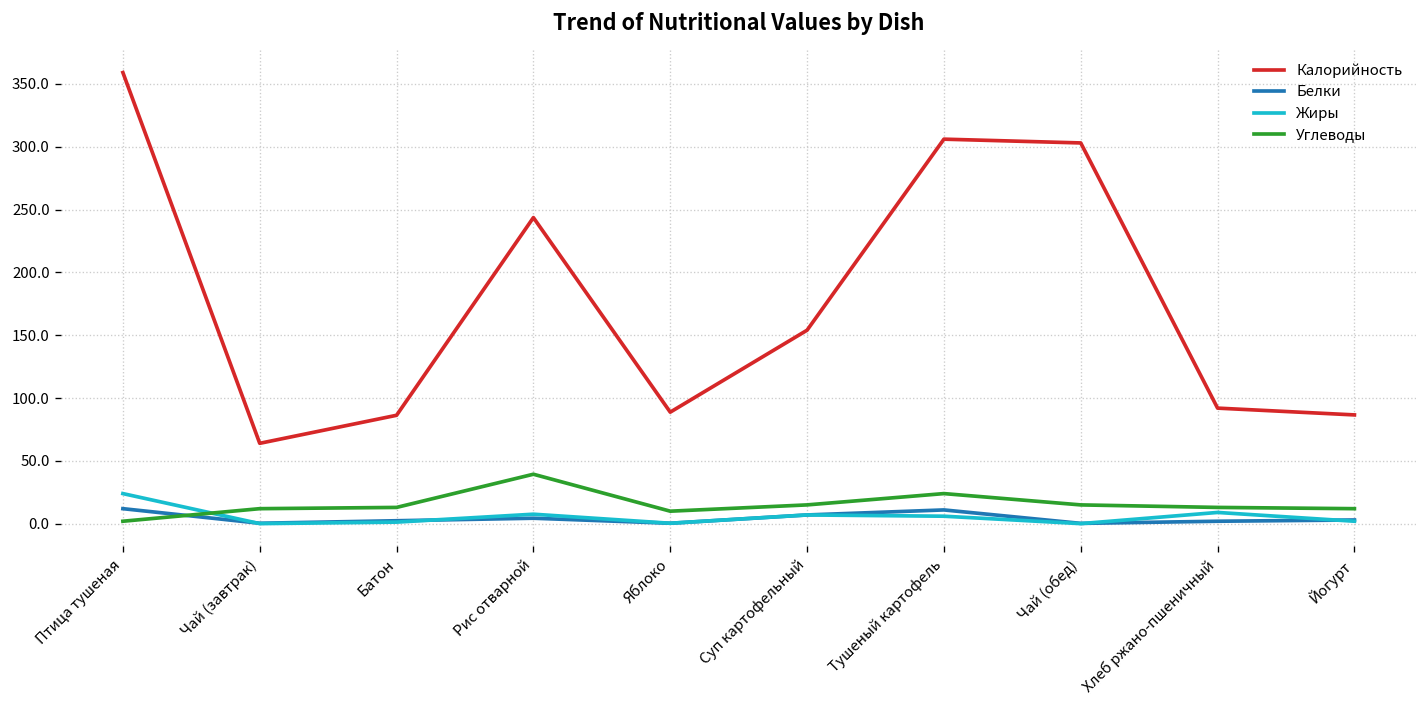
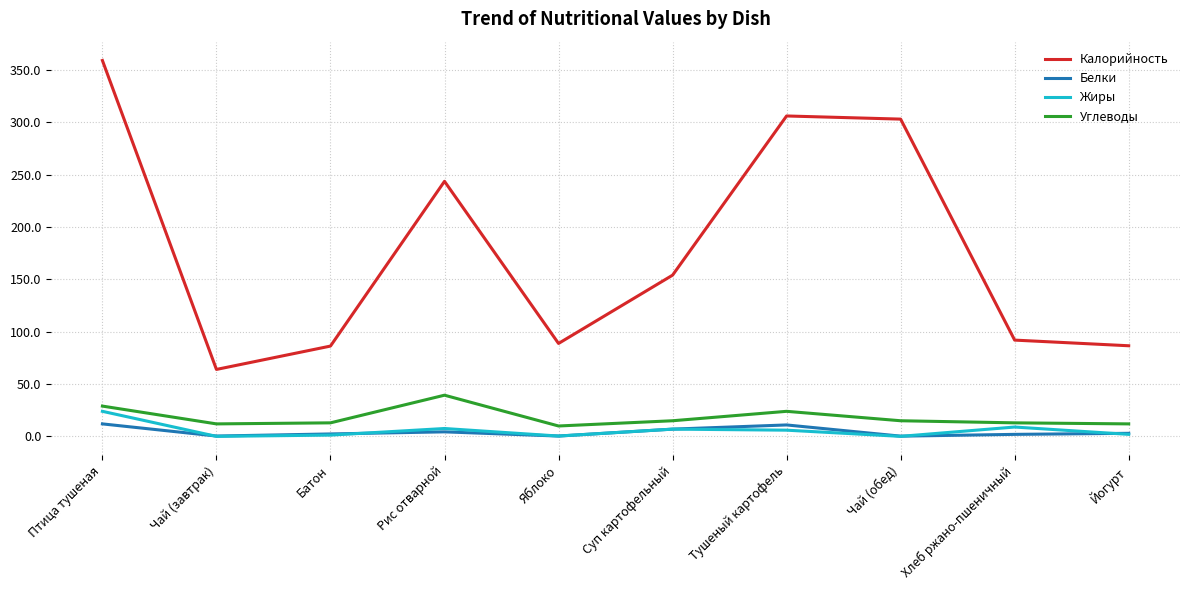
Углеводы, Птица тушеная: 2 -> 29
